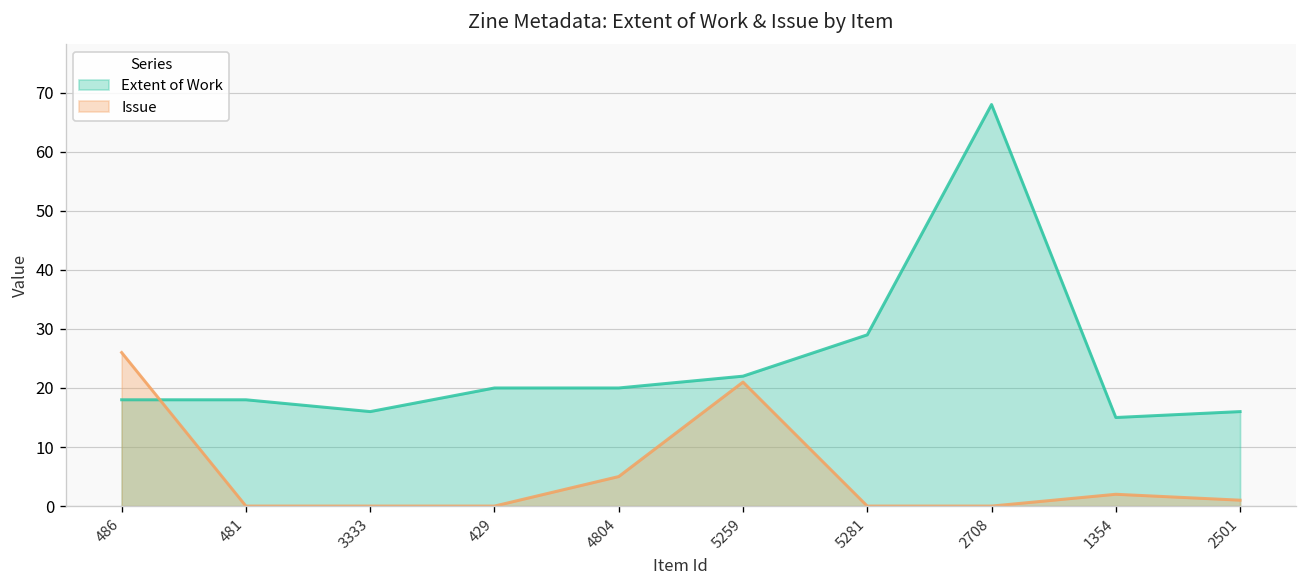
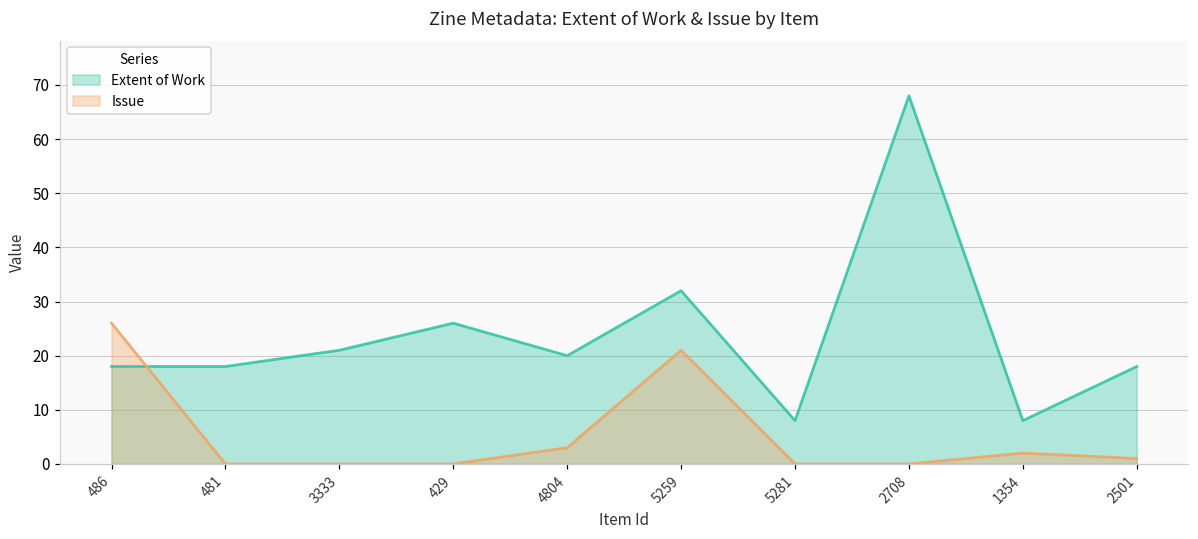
Extent of Work, 3333: 16 -> 21
Extent of Work, 429: 20 -> 26
Issue, 4804: 5 -> 3
Extent of Work, 5259: 22 -> 32
Extent of Work, 5281: 29 -> 8
Extent of Work, 1354: 15 -> 8
Extent of Work, 2501: 16 -> 18
